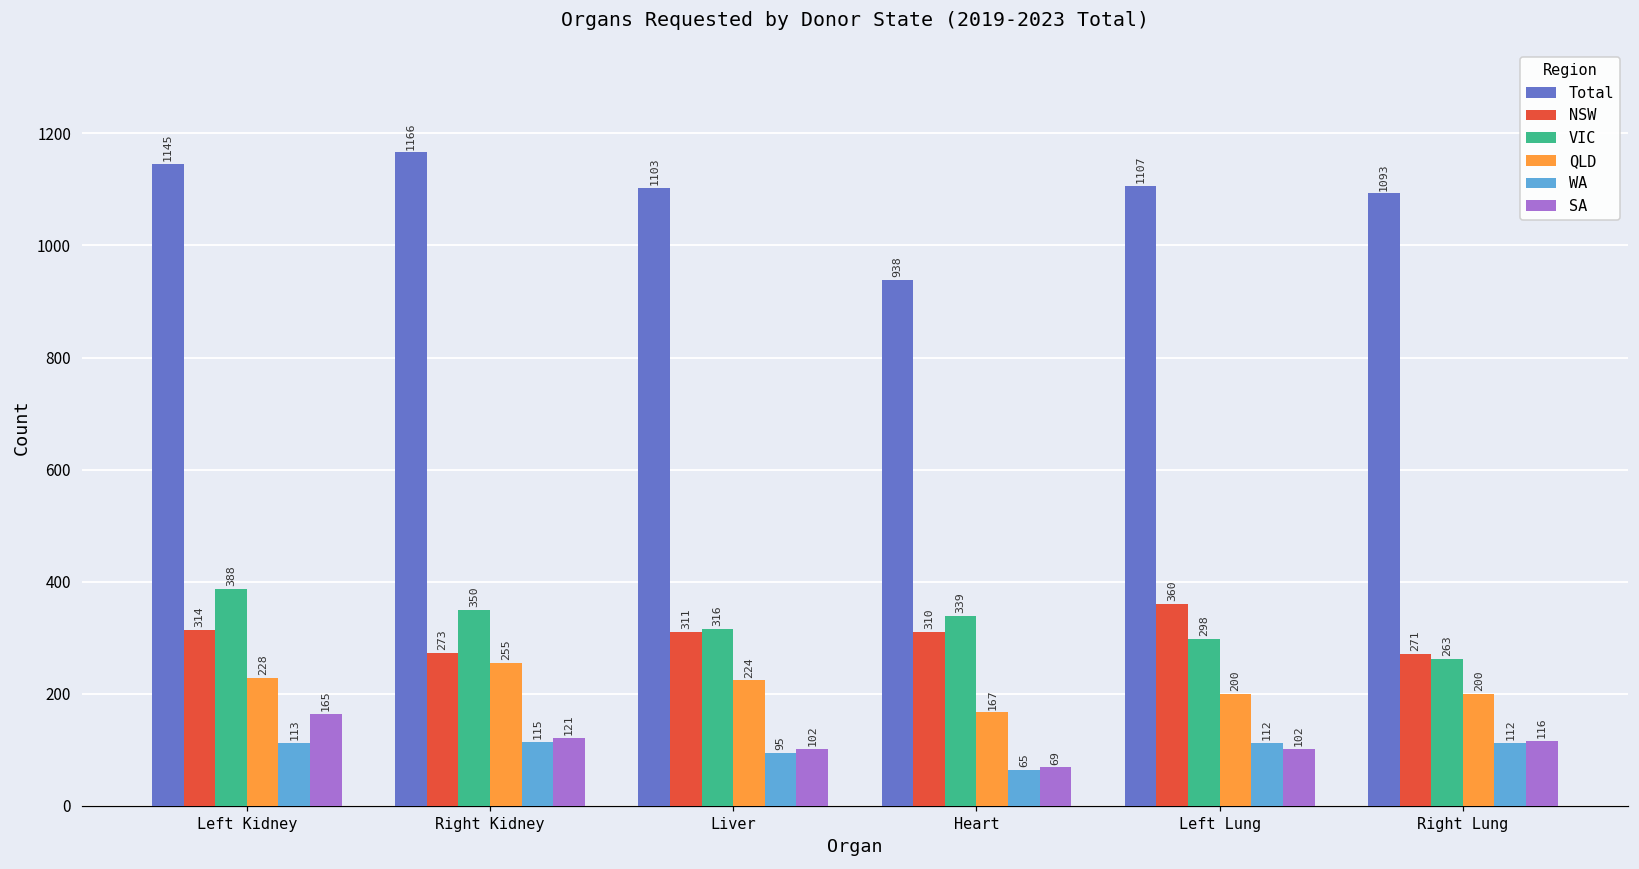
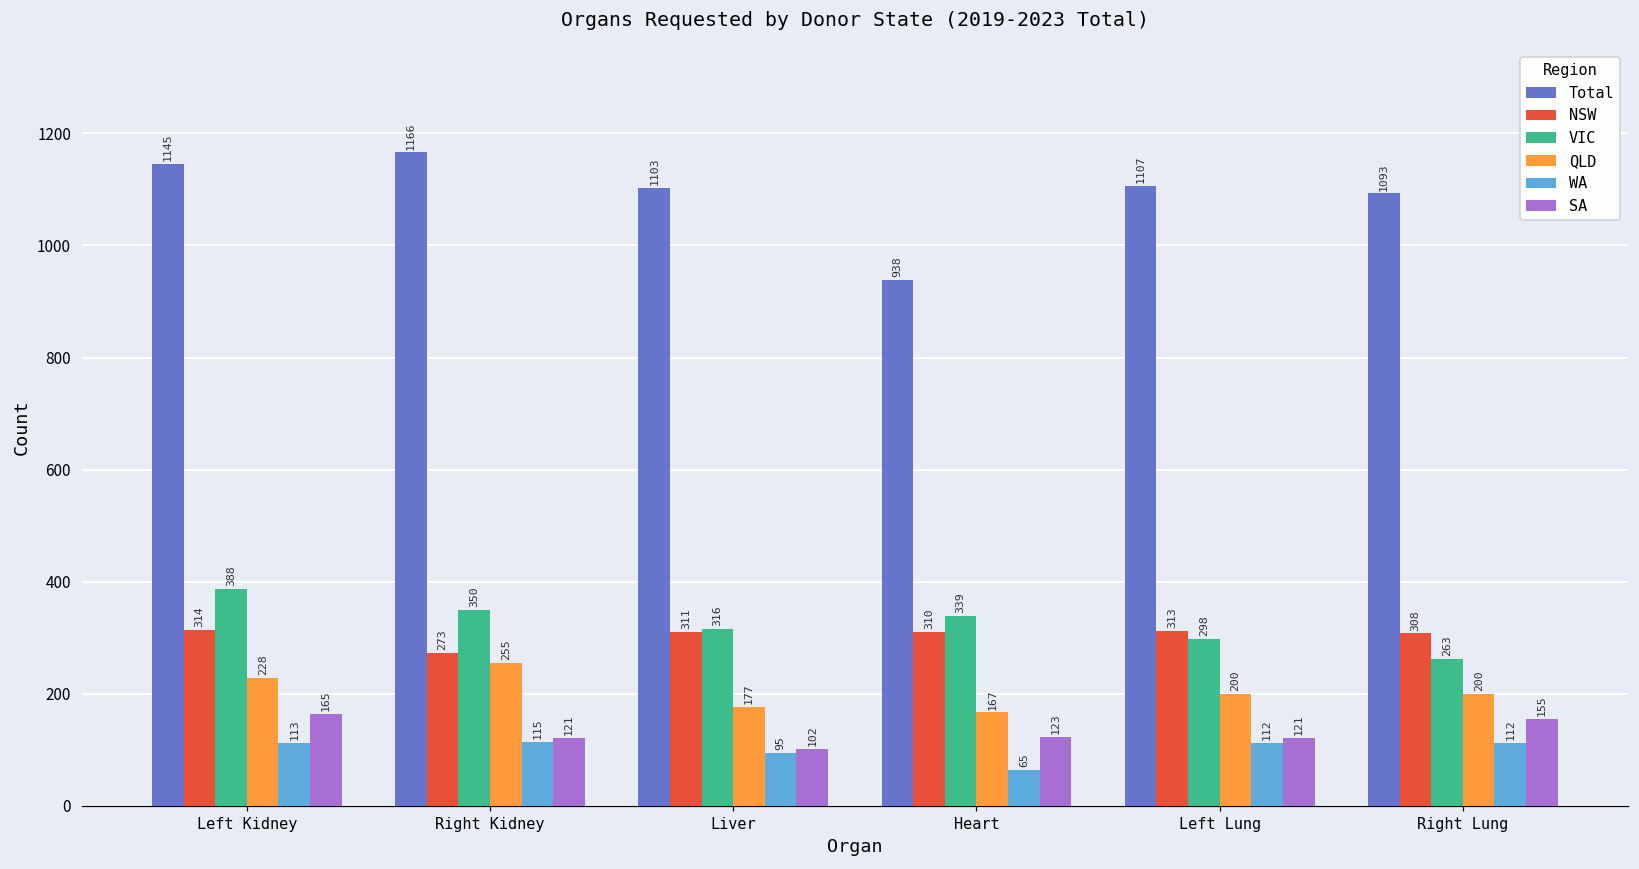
QLD, Liver: 224 -> 177
SA, Heart: 69 -> 123
NSW, Left Lung: 360 -> 313
SA, Left Lung: 102 -> 121
NSW, Right Lung: 271 -> 308
SA, Right Lung: 116 -> 155
